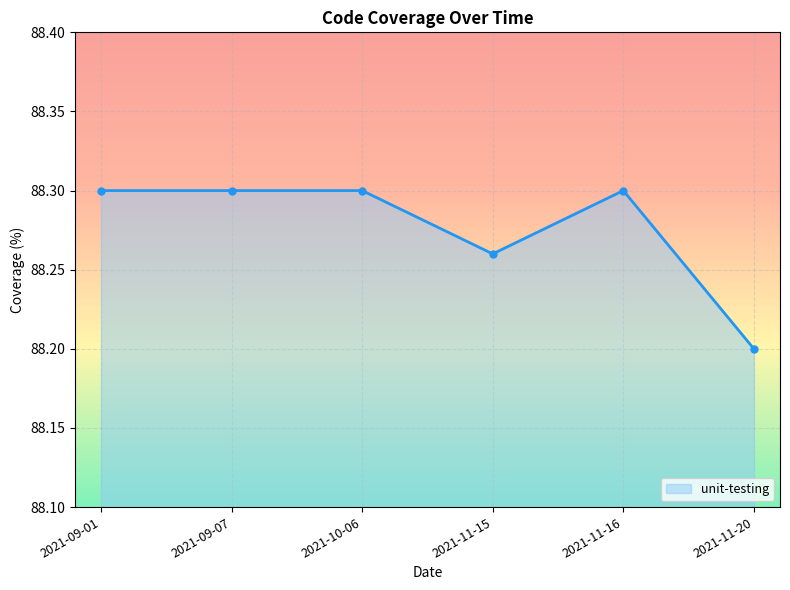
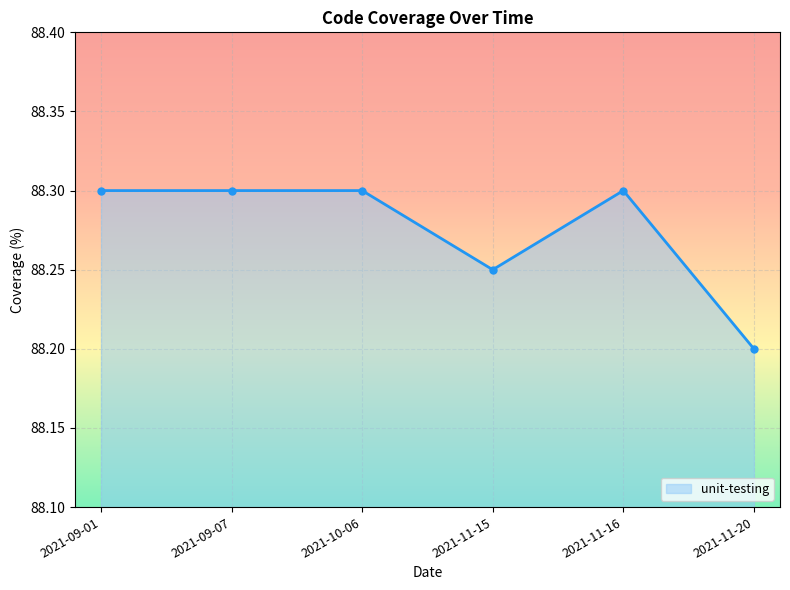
2021-11-15: 88.26 -> 88.25
